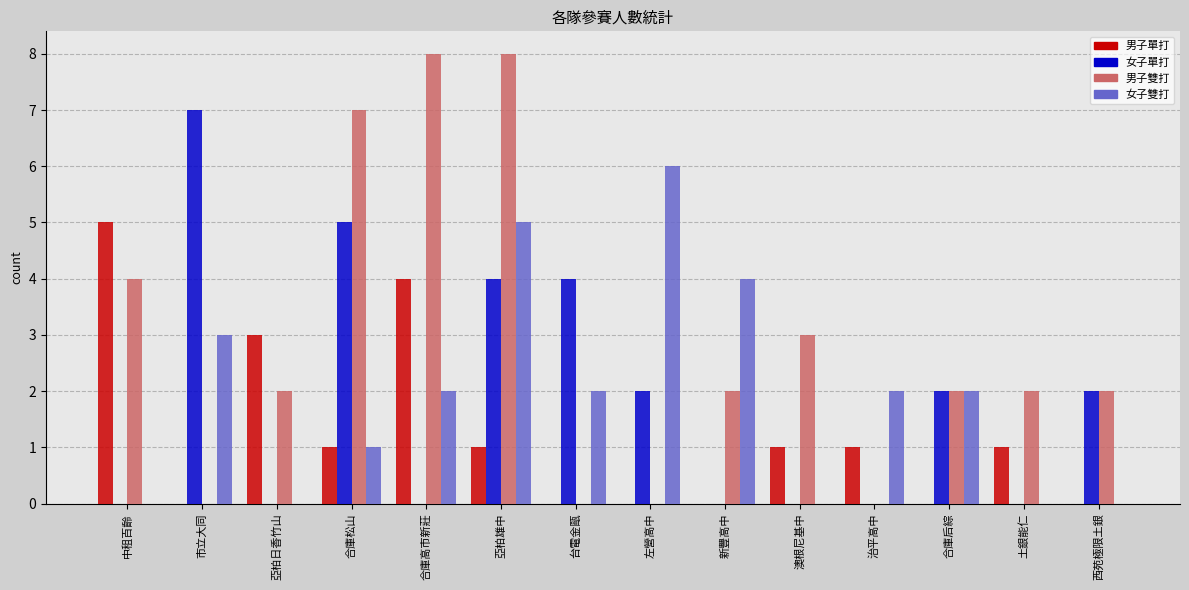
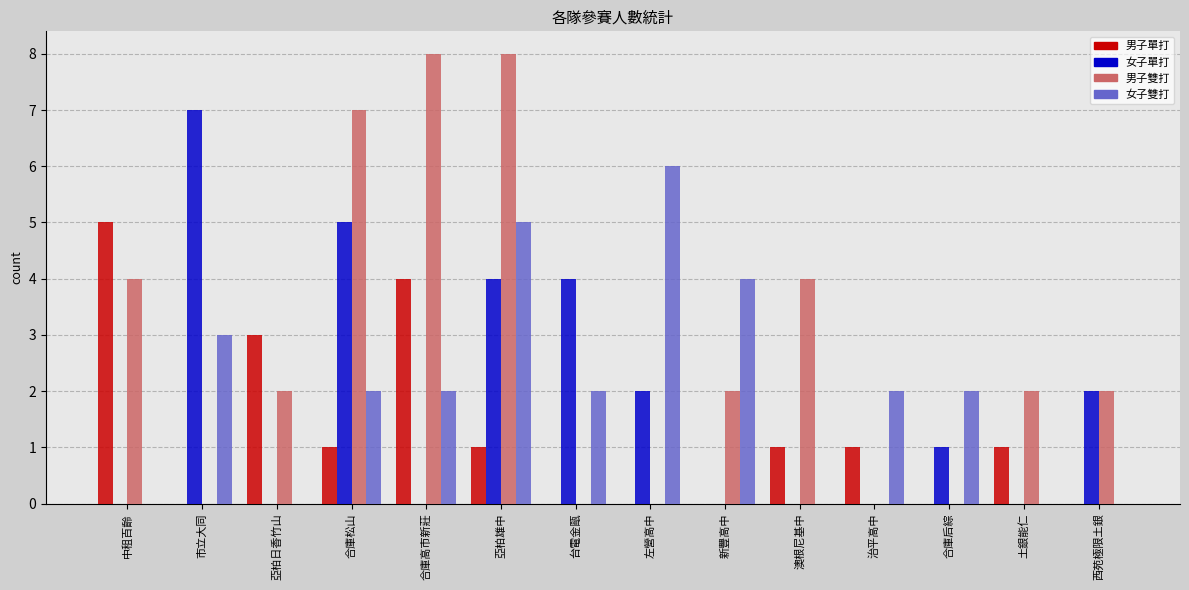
女子雙打, 合庫松山: 1 -> 2
男子雙打, 澳根尼基中: 3 -> 4
女子單打, 合庫后綜: 2 -> 1
男子雙打, 合庫后綜: 2 -> 0
